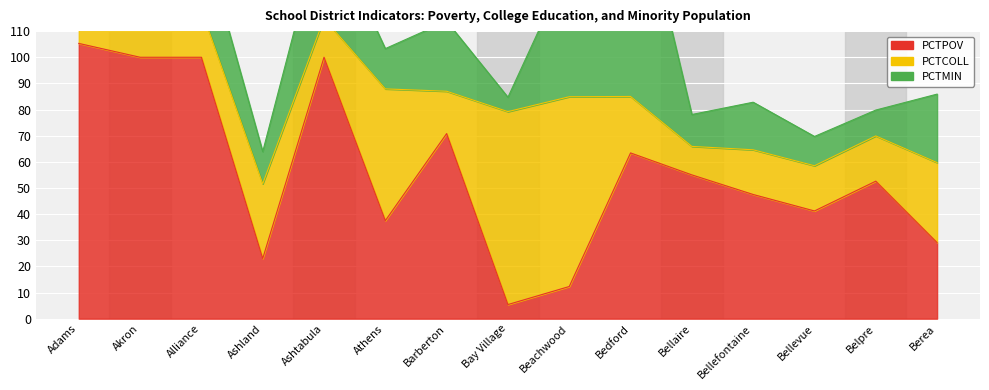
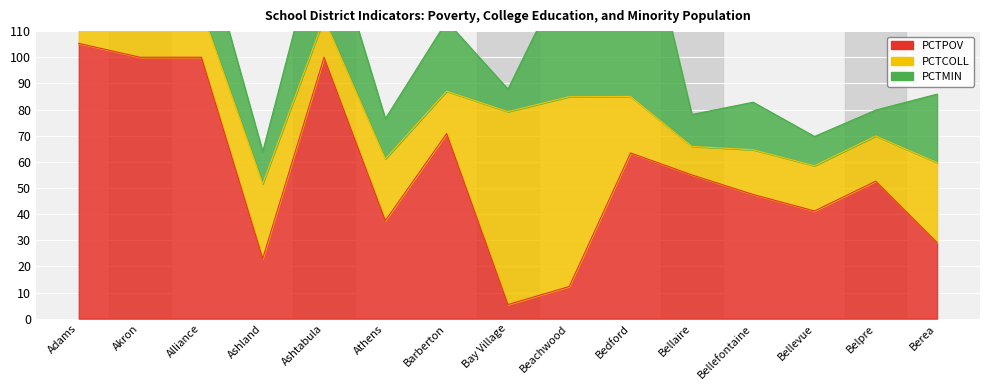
PCTCOLL, Athens: 50 -> 24
PCTMIN, Bay Village: 6 -> 9
